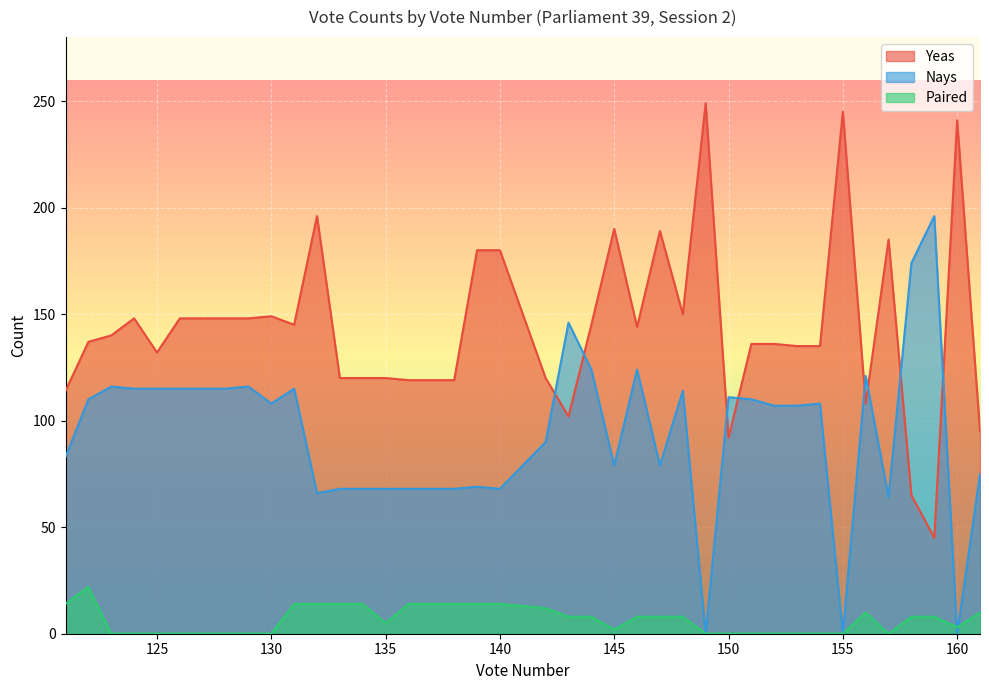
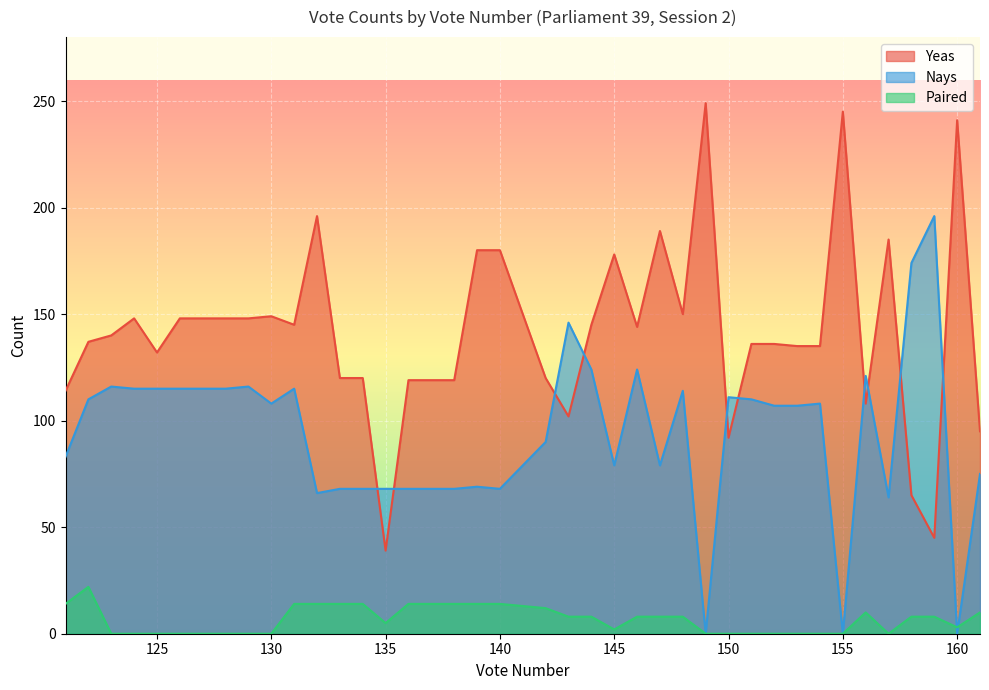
Yeas, 135: 120 -> 39
Yeas, 145: 190 -> 178
